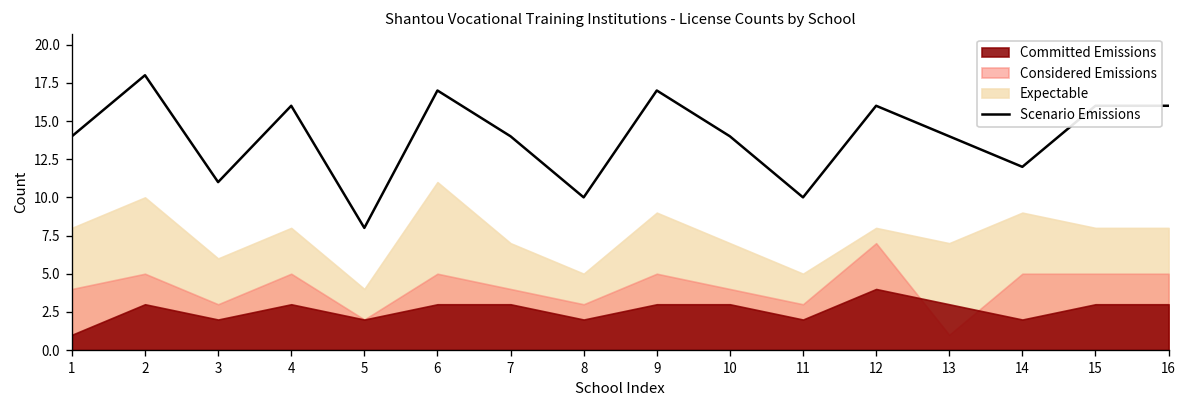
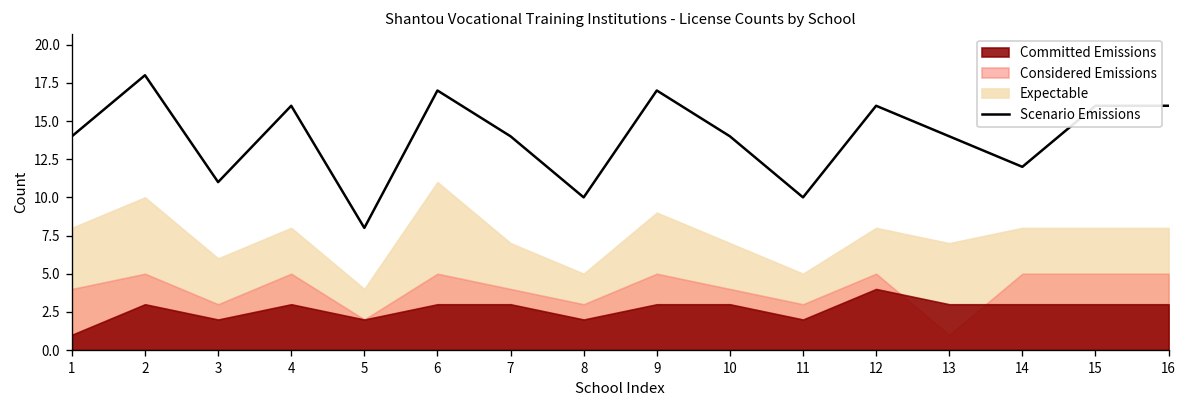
Considered Emissions, 12: 7 -> 5
Expectable, 14: 9 -> 8
Committed Emissions, 14: 2 -> 3
